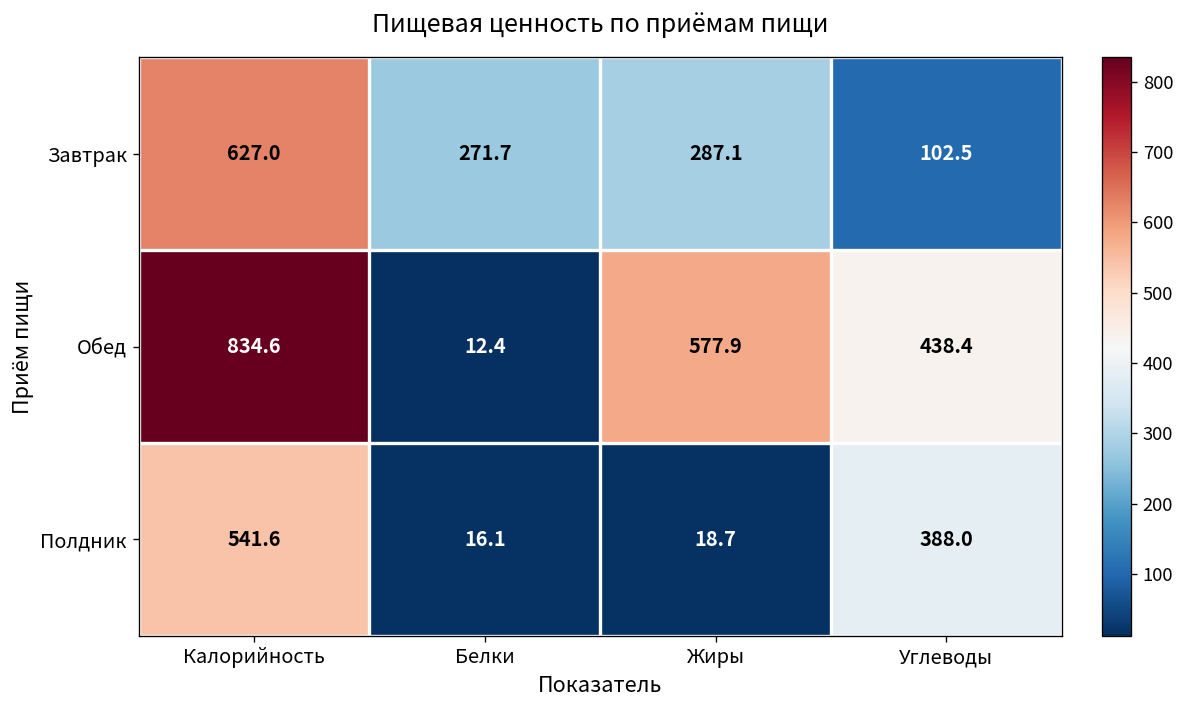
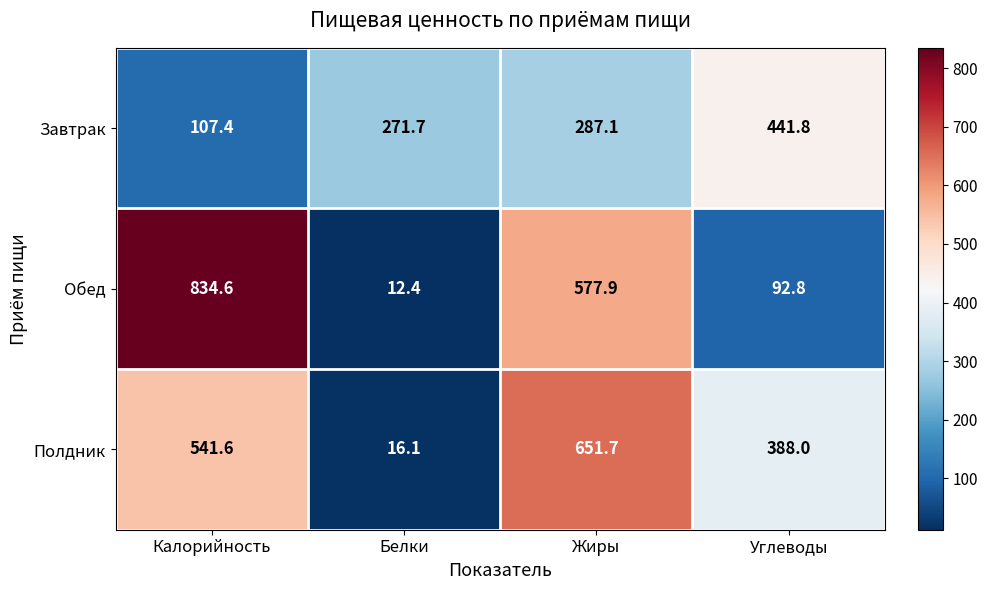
Завтрак, Калорийность: 627.0 -> 107.4
Завтрак, Углеводы: 102.5 -> 441.8
Обед, Углеводы: 438.4 -> 92.8
Полдник, Жиры: 18.7 -> 651.7
